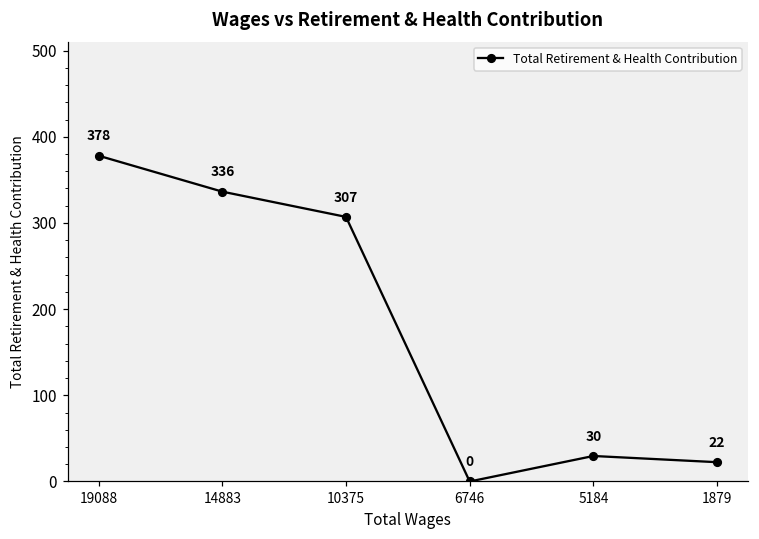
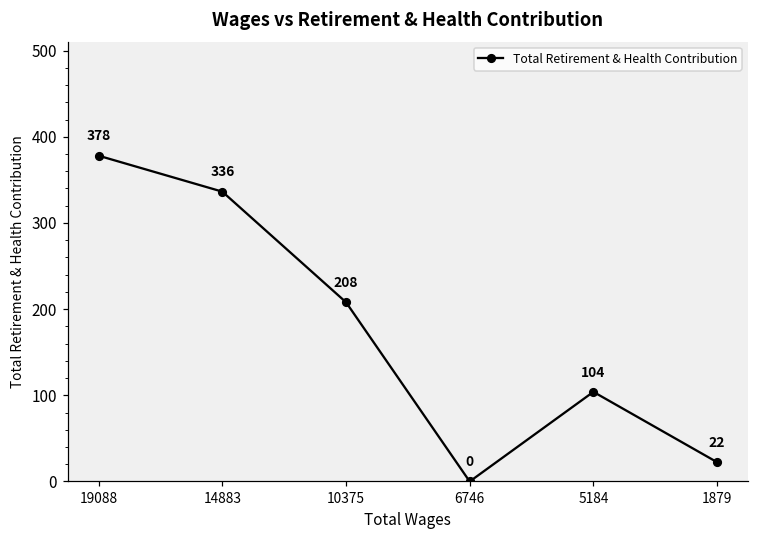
10375: 307 -> 208
5184: 30 -> 104
